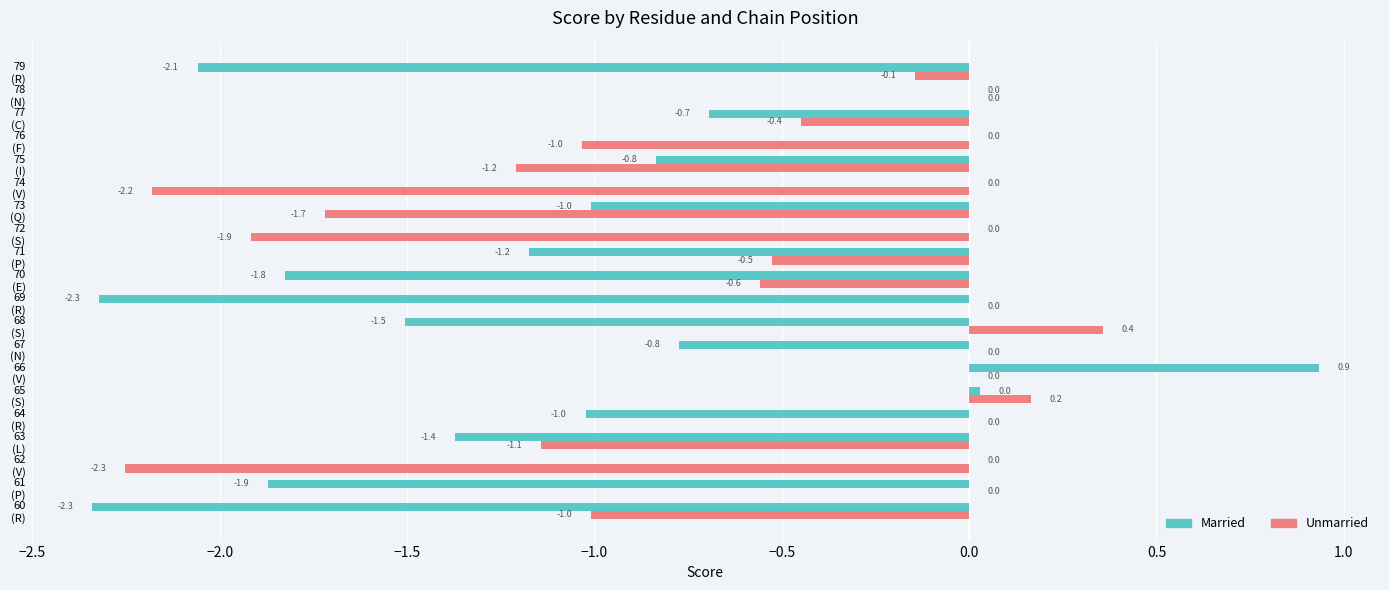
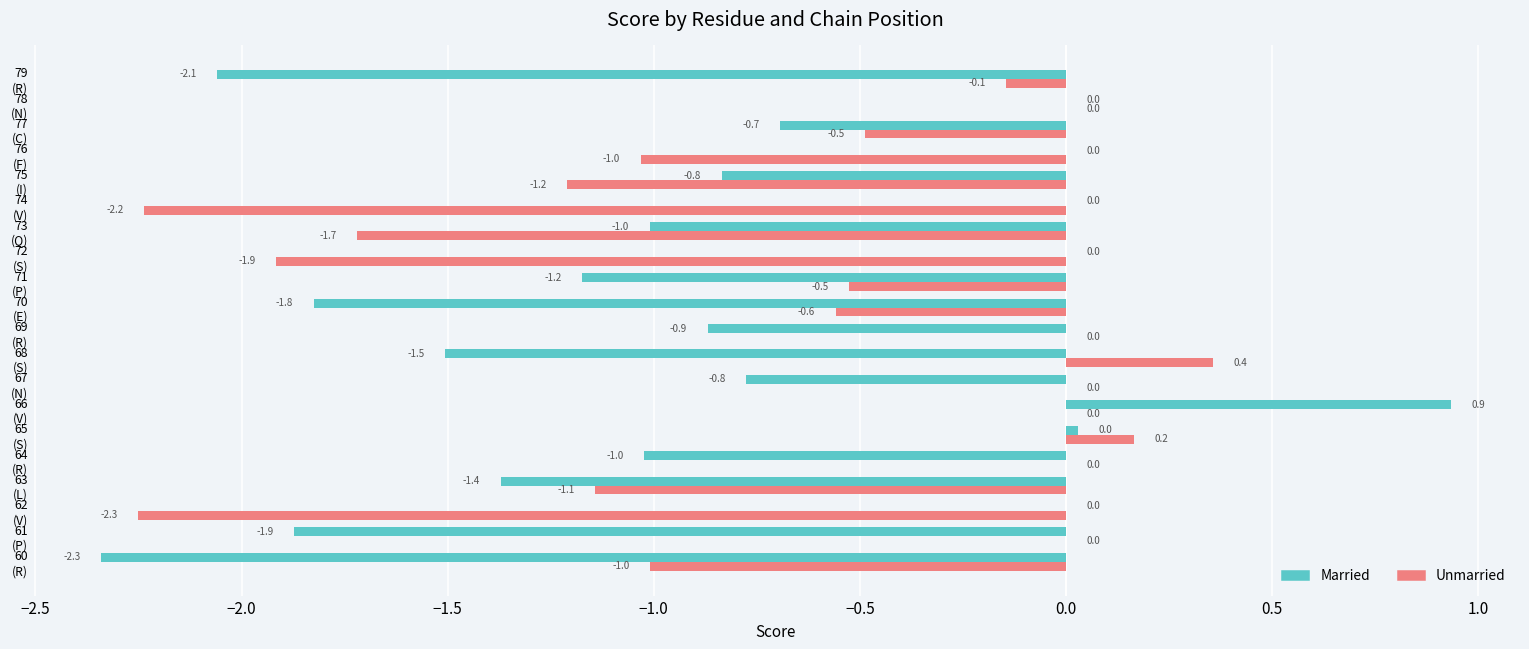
Unmarried, 77 (C): -0.4 -> -0.5
Unmarried, 74 (V): -2.18 -> -2.24
Married, 69 (R): -2.3 -> -0.9
